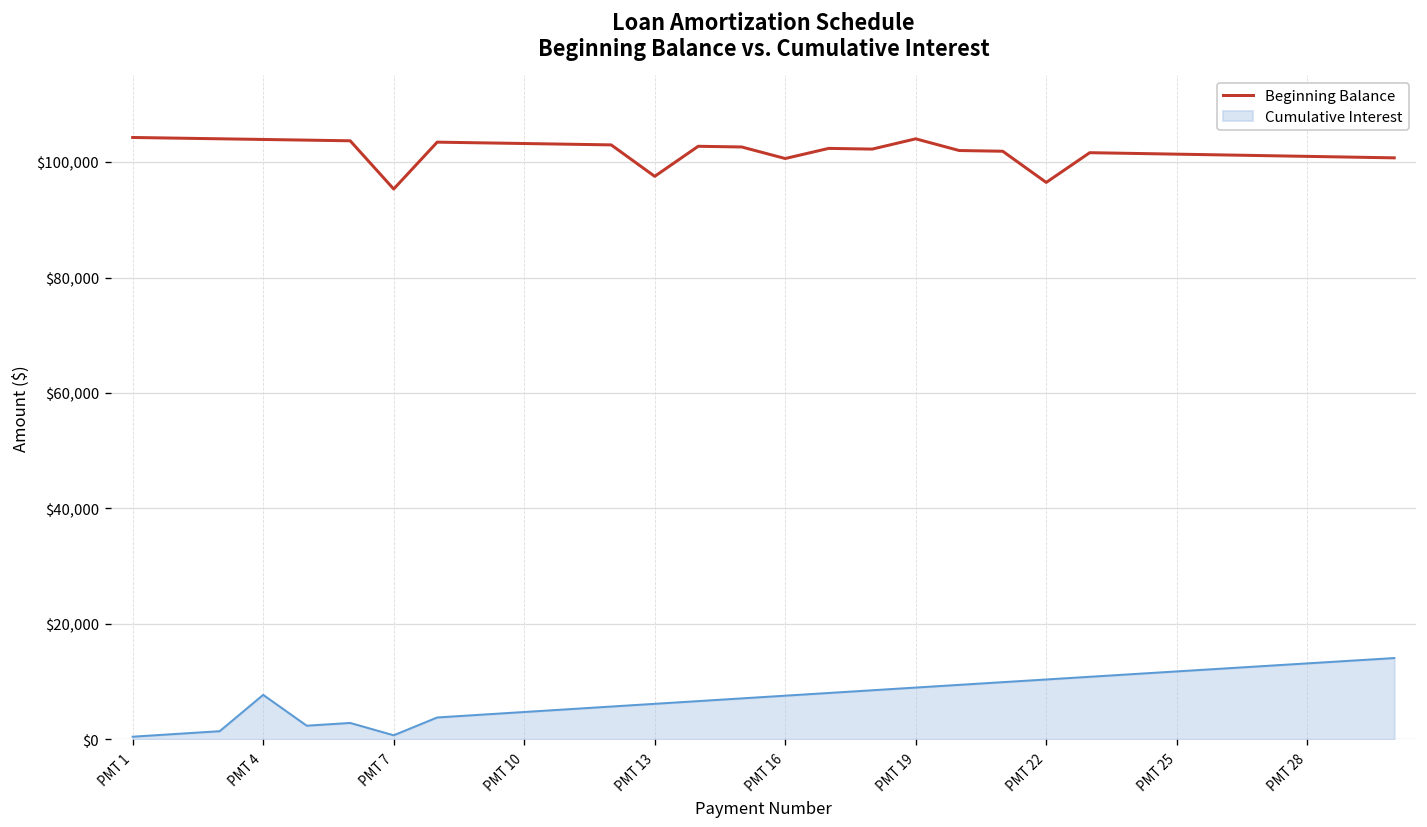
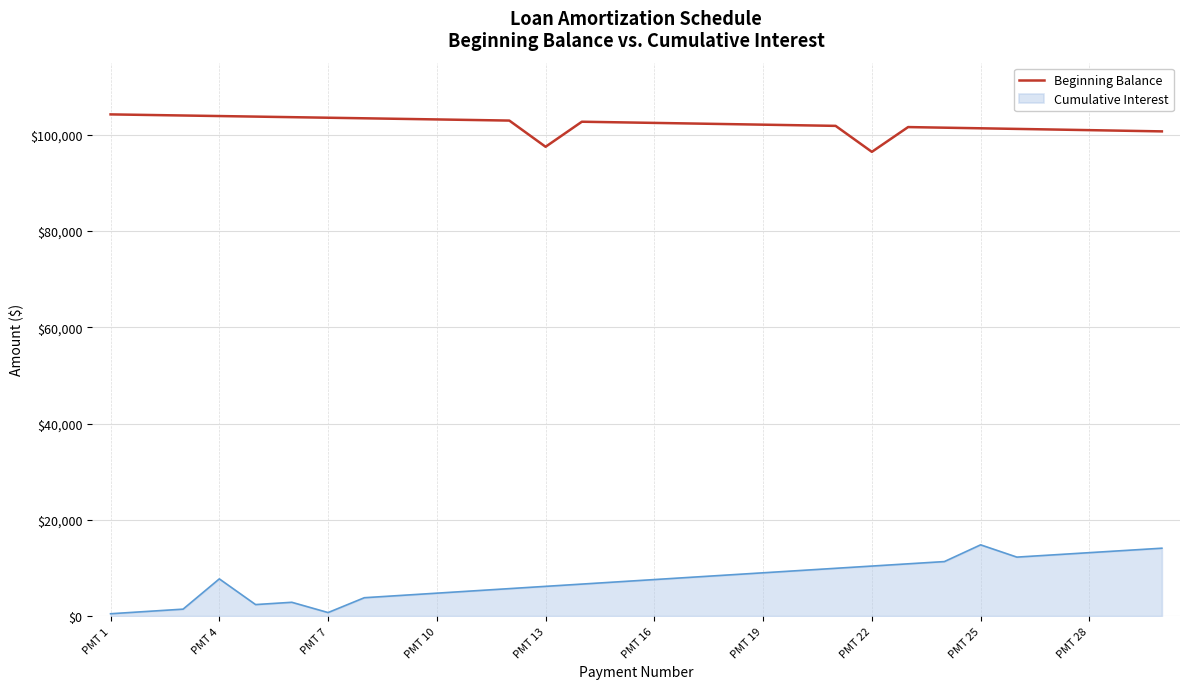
Beginning Balance, PMT 7: $95,000 -> $104,000
Beginning Balance, PMT 16: $101,000 -> $102,000
Beginning Balance, PMT 19: $104,000 -> $102,000
Cumulative Interest, PMT 25: $12,000 -> $15,000
